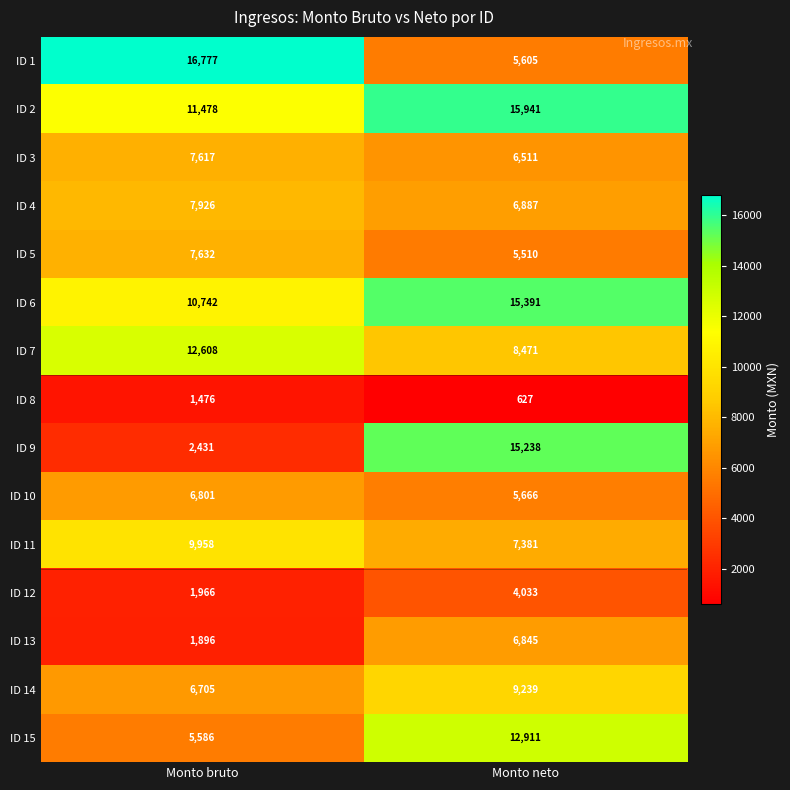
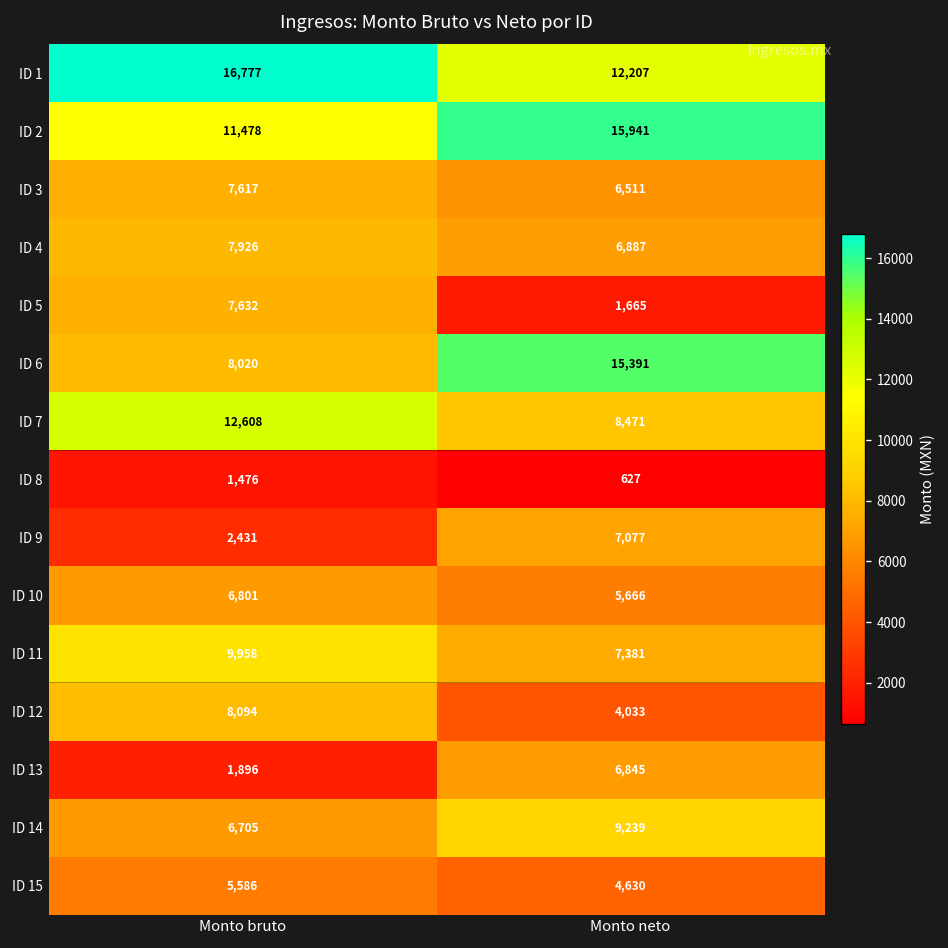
ID 1, Monto neto: 5,605 -> 12,207
ID 5, Monto neto: 5,510 -> 1,665
ID 6, Monto bruto: 10,742 -> 8,020
ID 9, Monto neto: 15,238 -> 7,077
ID 12, Monto bruto: 1,966 -> 8,094
ID 15, Monto neto: 12,911 -> 4,630
